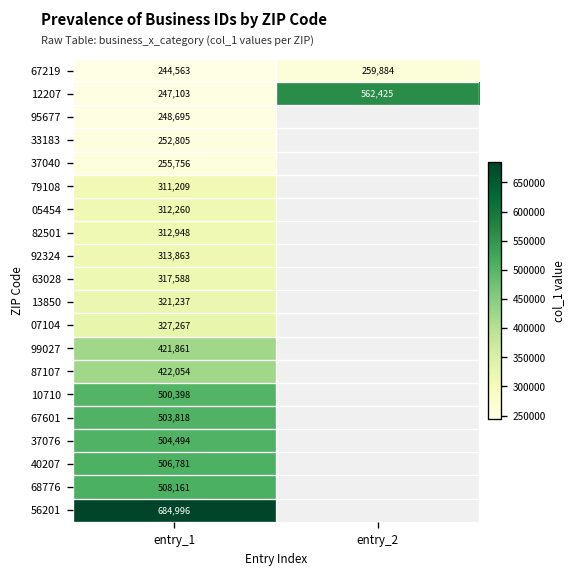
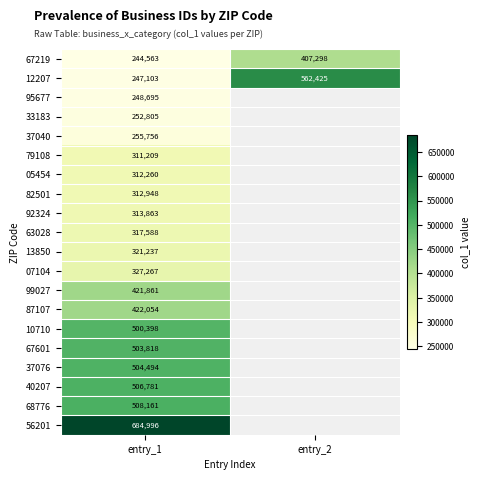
67219, entry_2: 259,884 -> 407,298
